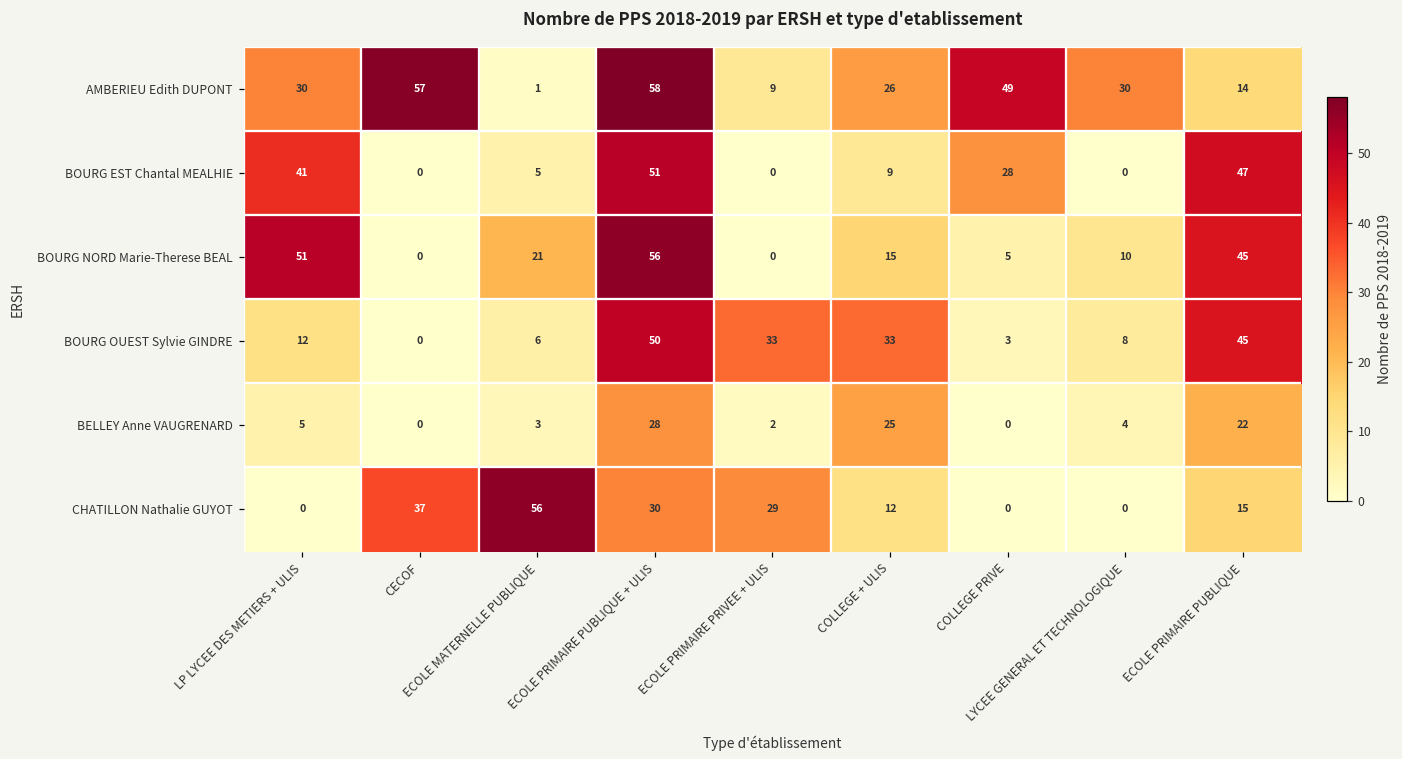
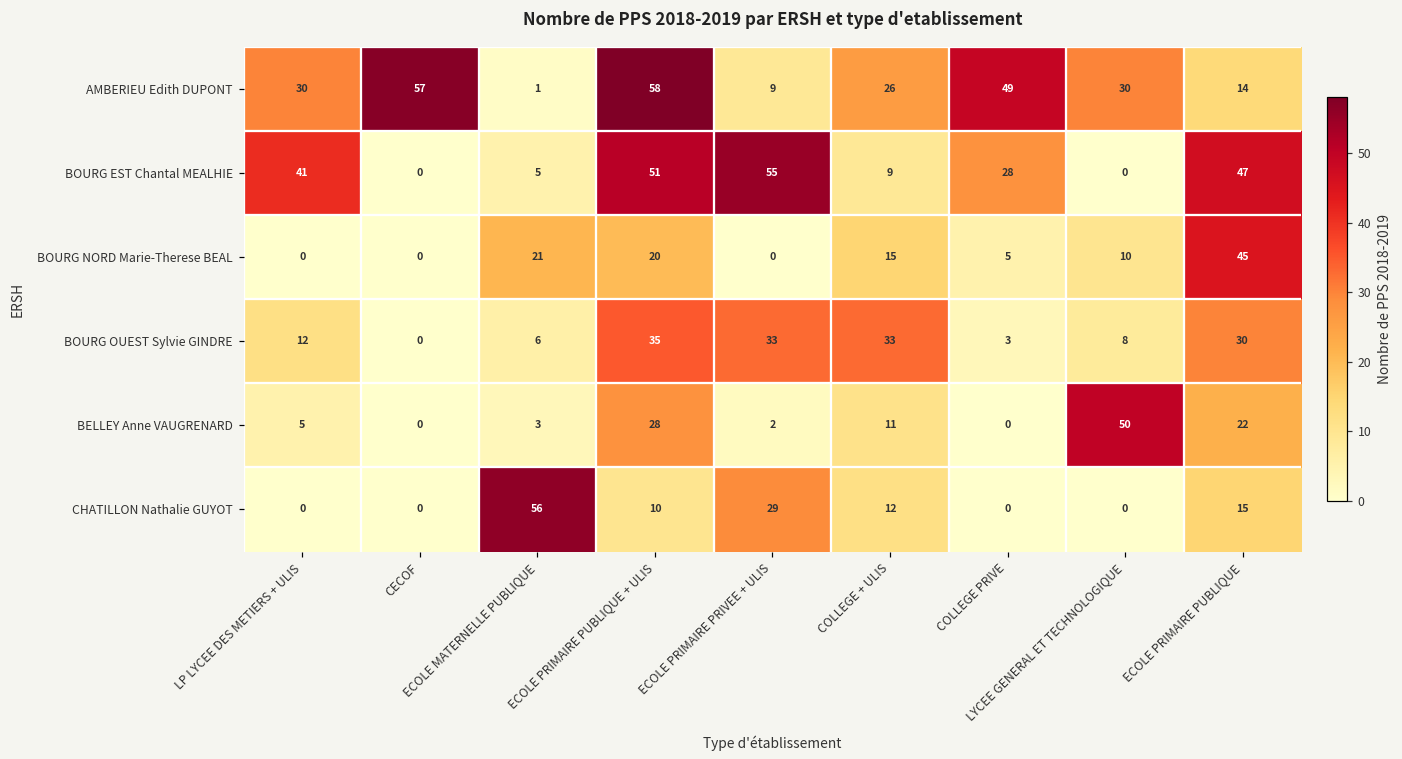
BOURG EST Chantal MEALHIE, ECOLE PRIMAIRE PRIVEE + ULIS: 0 -> 55
BOURG NORD Marie-Therese BEAL, LP LYCEE DES METIERS + ULIS: 51 -> 0
BOURG NORD Marie-Therese BEAL, ECOLE PRIMAIRE PUBLIQUE + ULIS: 56 -> 20
BOURG OUEST Sylvie GINDRE, ECOLE PRIMAIRE PUBLIQUE + ULIS: 50 -> 35
BOURG OUEST Sylvie GINDRE, ECOLE PRIMAIRE PUBLIQUE: 45 -> 30
BELLEY Anne VAUGRENARD, COLLEGE + ULIS: 25 -> 11
BELLEY Anne VAUGRENARD, LYCEE GENERAL ET TECHNOLOGIQUE: 4 -> 50
CHATILLON Nathalie GUYOT, CECOF: 37 -> 0
CHATILLON Nathalie GUYOT, ECOLE PRIMAIRE PUBLIQUE + ULIS: 30 -> 10
